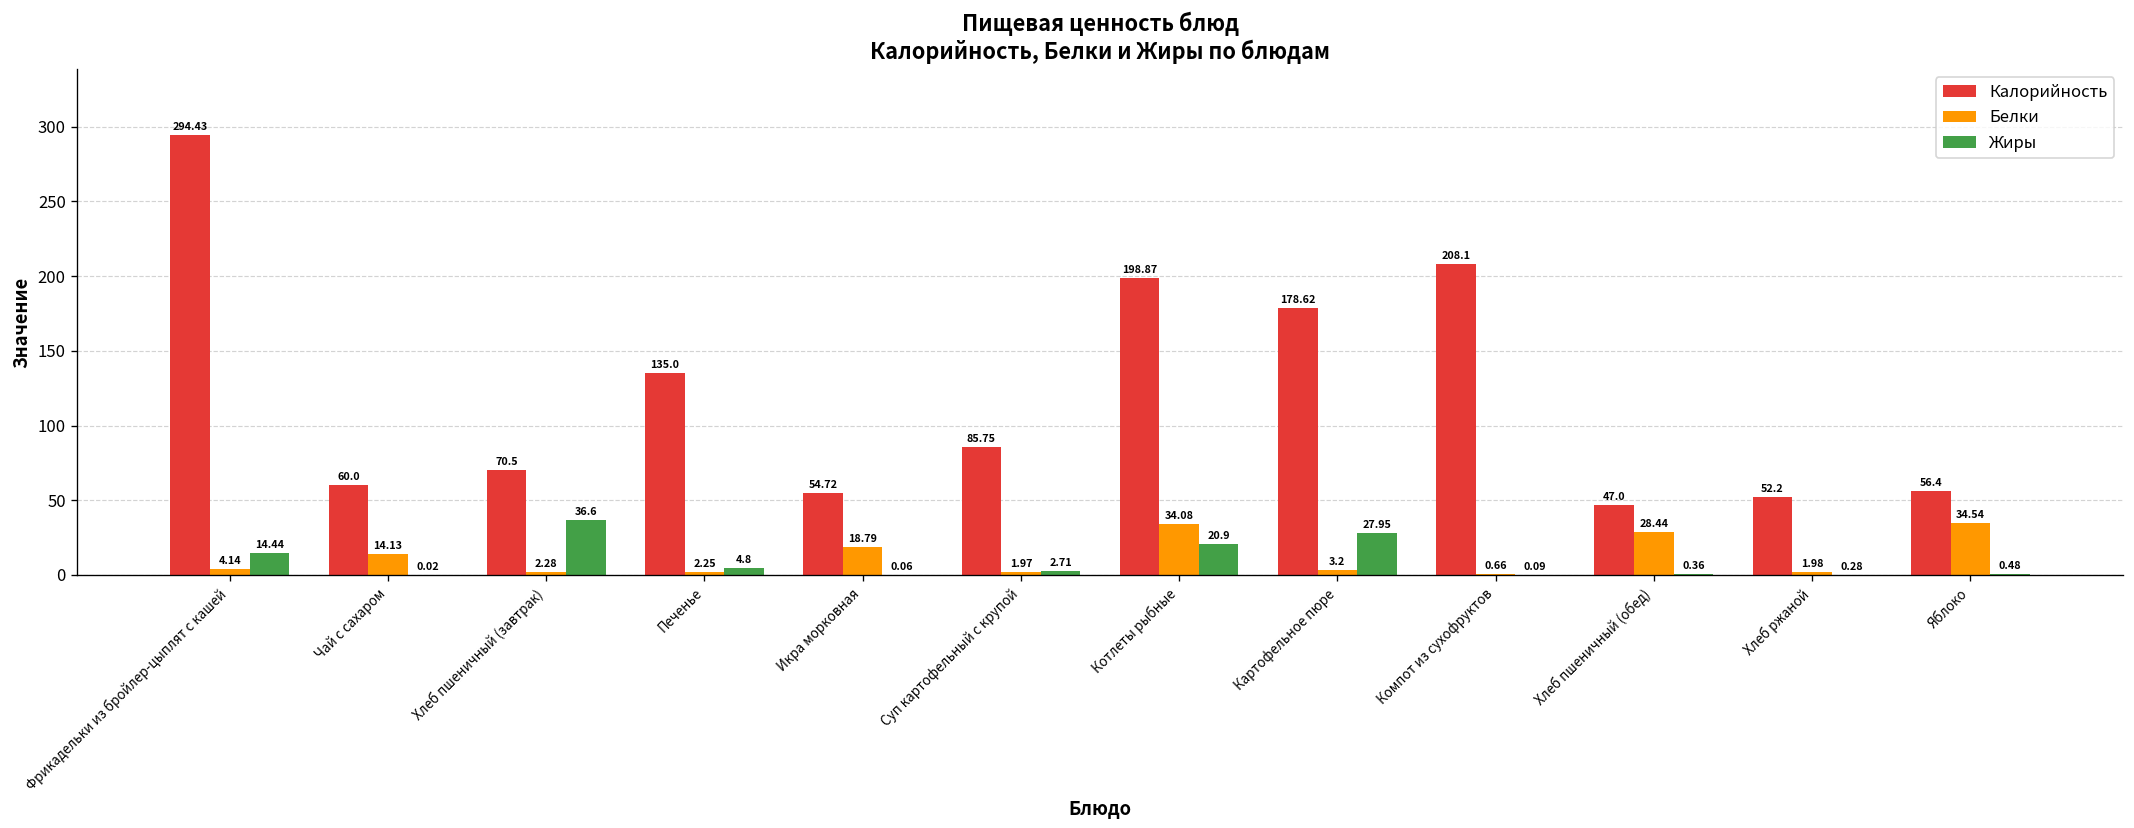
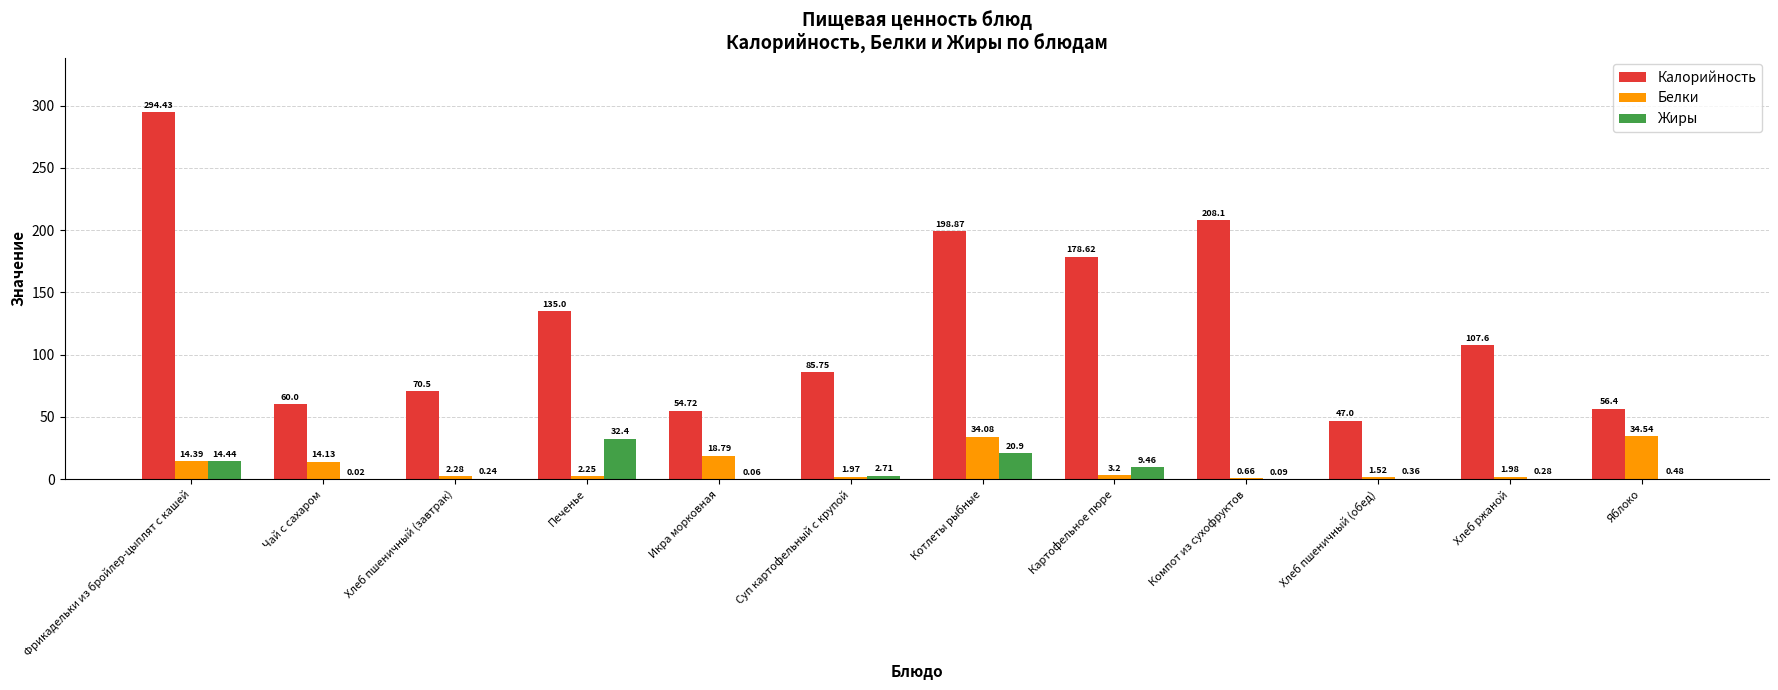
Белки, Фрикадельки из бройлер-цыплят с кашей: 4.14 -> 14.39
Жиры, Хлеб пшеничный (завтрак): 36.6 -> 0.24
Жиры, Печенье: 4.8 -> 32.4
Жиры, Картофельное пюре: 27.95 -> 9.46
Белки, Хлеб пшеничный (обед): 28.44 -> 1.52
Калорийность, Хлеб ржаной: 52.2 -> 107.6
